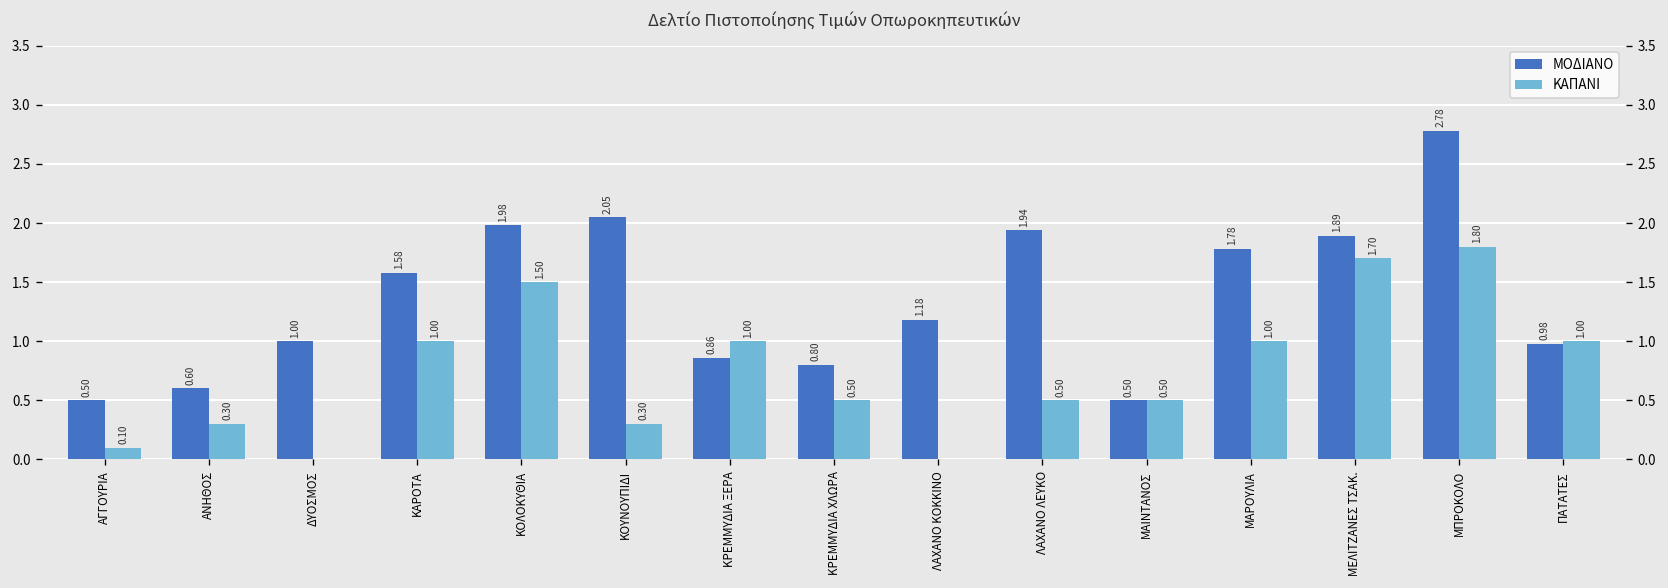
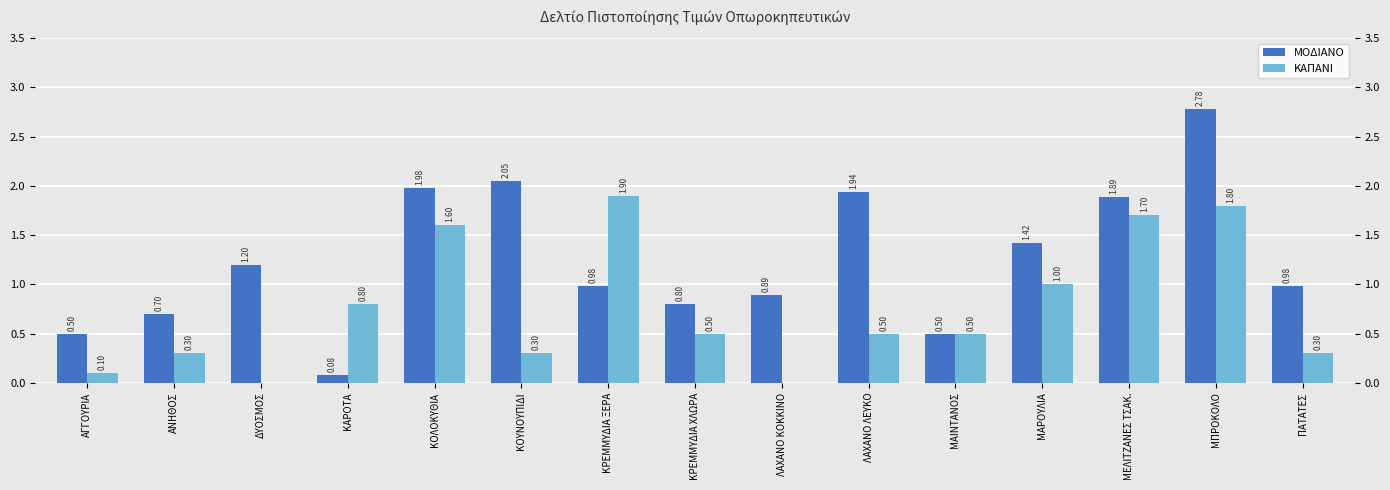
ΜΟΔΙΑΝΟ, ΑΝΗΘΟΣ: 0.60 -> 0.70
ΜΟΔΙΑΝΟ, ΔΥΟΣΜΟΣ: 1.00 -> 1.20
ΜΟΔΙΑΝΟ, ΚΑΡΟΤΑ: 1.58 -> 0.08
ΚΑΠΑΝΙ, ΚΑΡΟΤΑ: 1.00 -> 0.80
ΚΑΠΑΝΙ, ΚΟΛΟΚΥΘΙΑ: 1.50 -> 1.60
ΜΟΔΙΑΝΟ, ΚΡΕΜΜΥΔΙΑ ΞΕΡΑ: 0.86 -> 0.98
ΚΑΠΑΝΙ, ΚΡΕΜΜΥΔΙΑ ΞΕΡΑ: 1.00 -> 1.90
ΜΟΔΙΑΝΟ, ΛΑΧΑΝΟ ΚΟΚΚΙΝΟ: 1.18 -> 0.89
ΜΟΔΙΑΝΟ, ΜΑΡΟΥΛΙΑ: 1.78 -> 1.42
ΚΑΠΑΝΙ, ΠΑΤΑΤΕΣ: 1.00 -> 0.30
